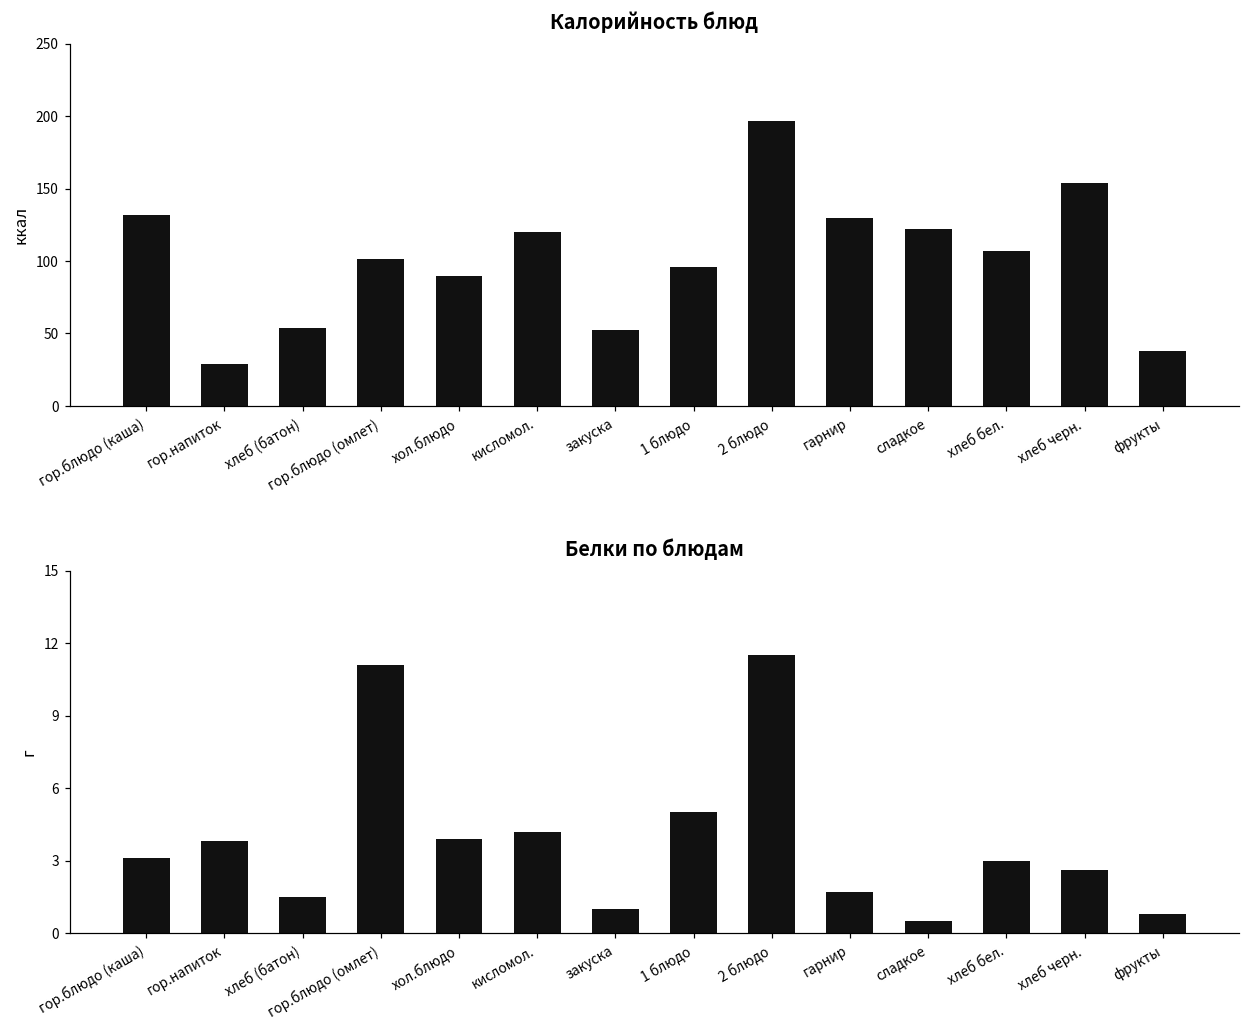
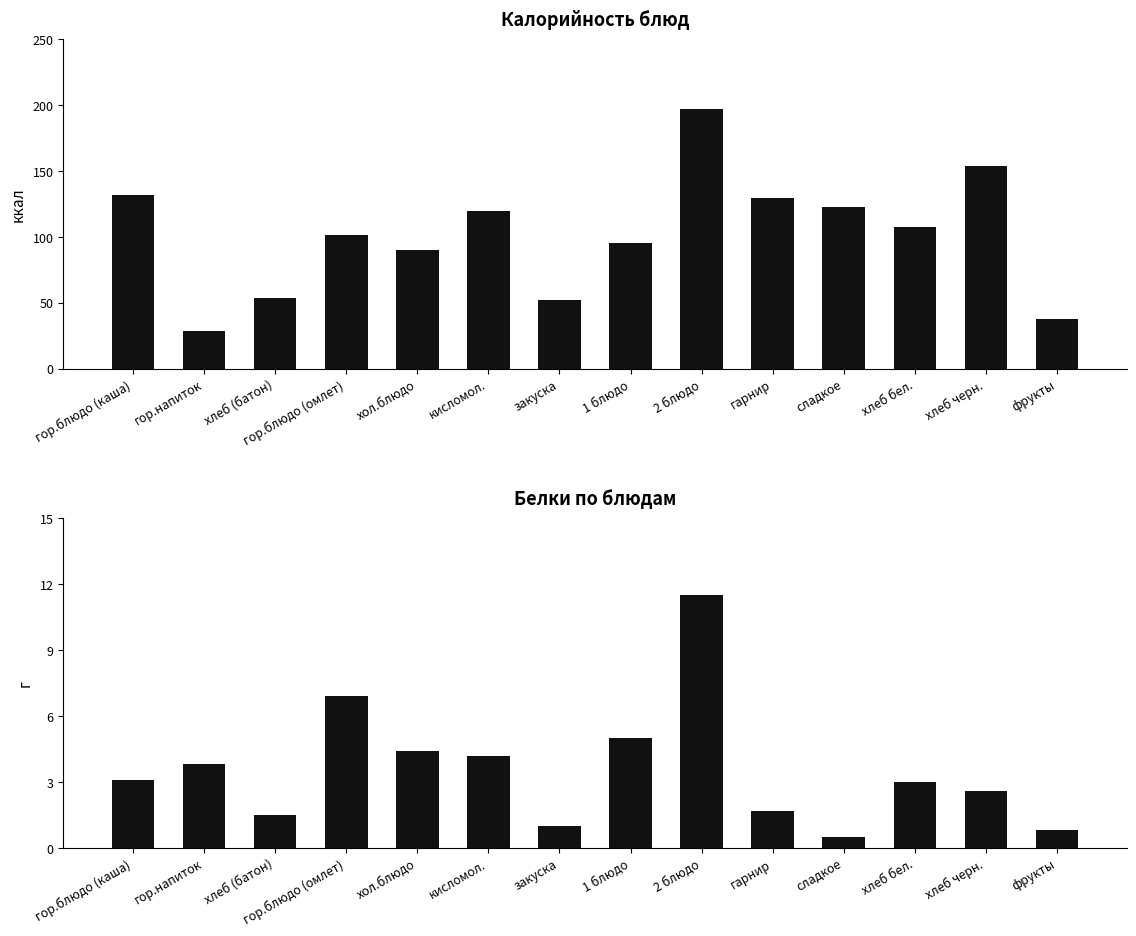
Белки по блюдам, гор.блюдо (омлет): 11.1 -> 6.9
Белки по блюдам, хол.блюдо: 3.9 -> 4.4
